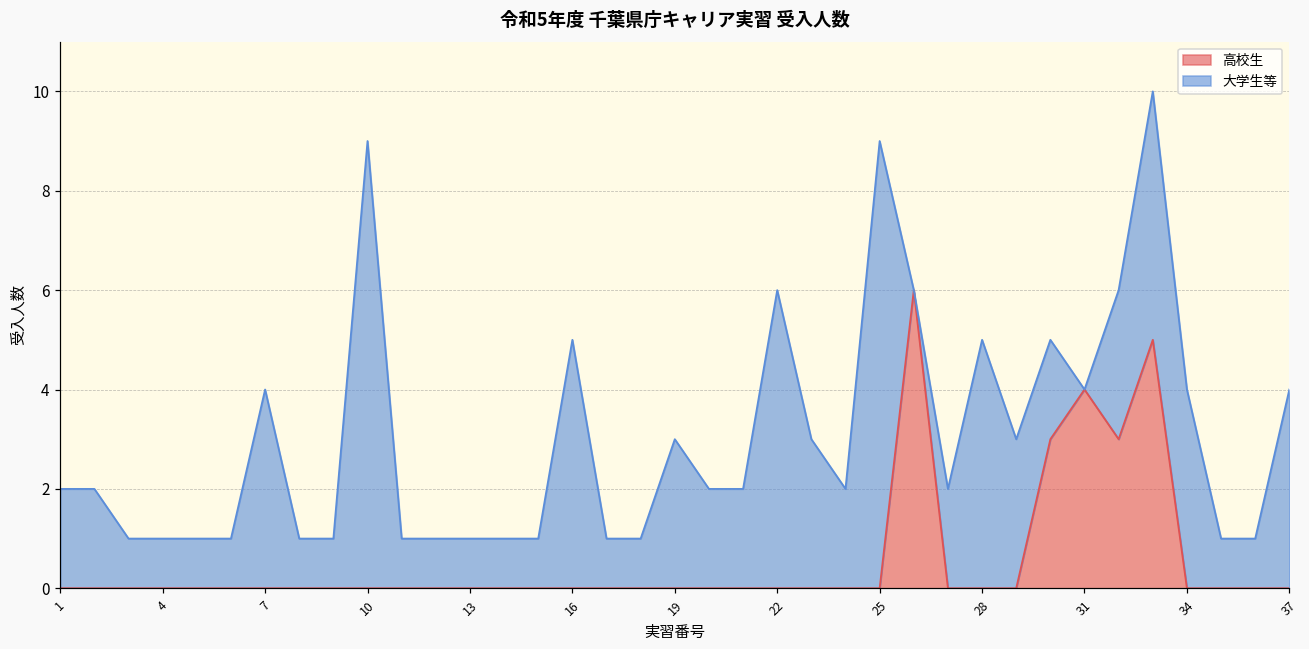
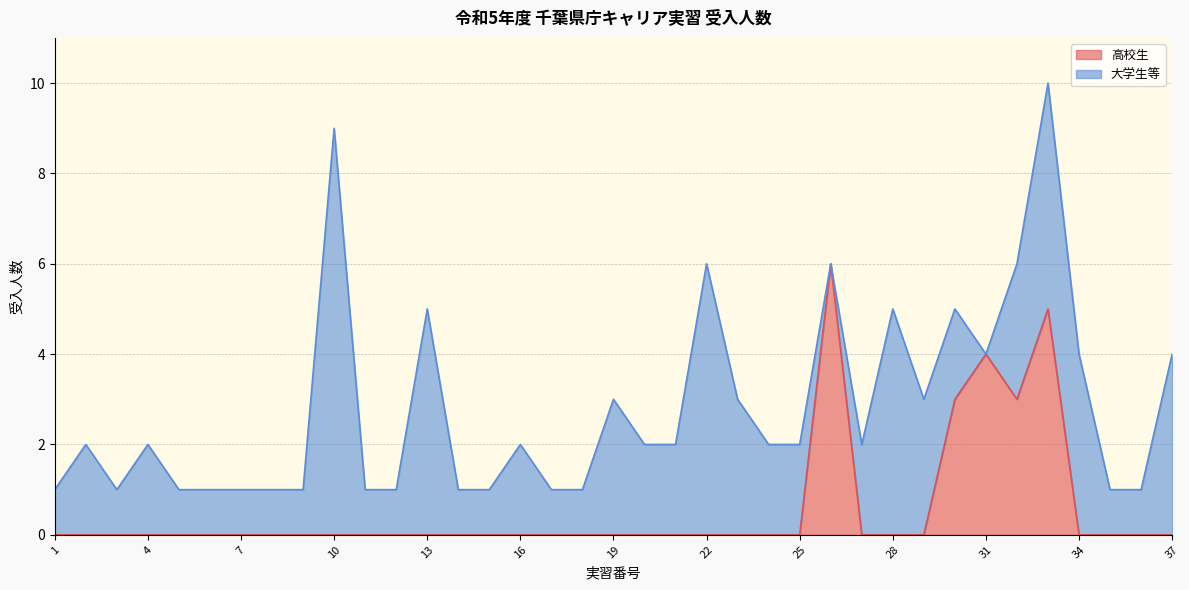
大学生等, 1: 2 -> 1
大学生等, 4: 1 -> 2
大学生等, 7: 4 -> 1
大学生等, 13: 1 -> 5
大学生等, 16: 5 -> 2
大学生等, 25: 9 -> 2
